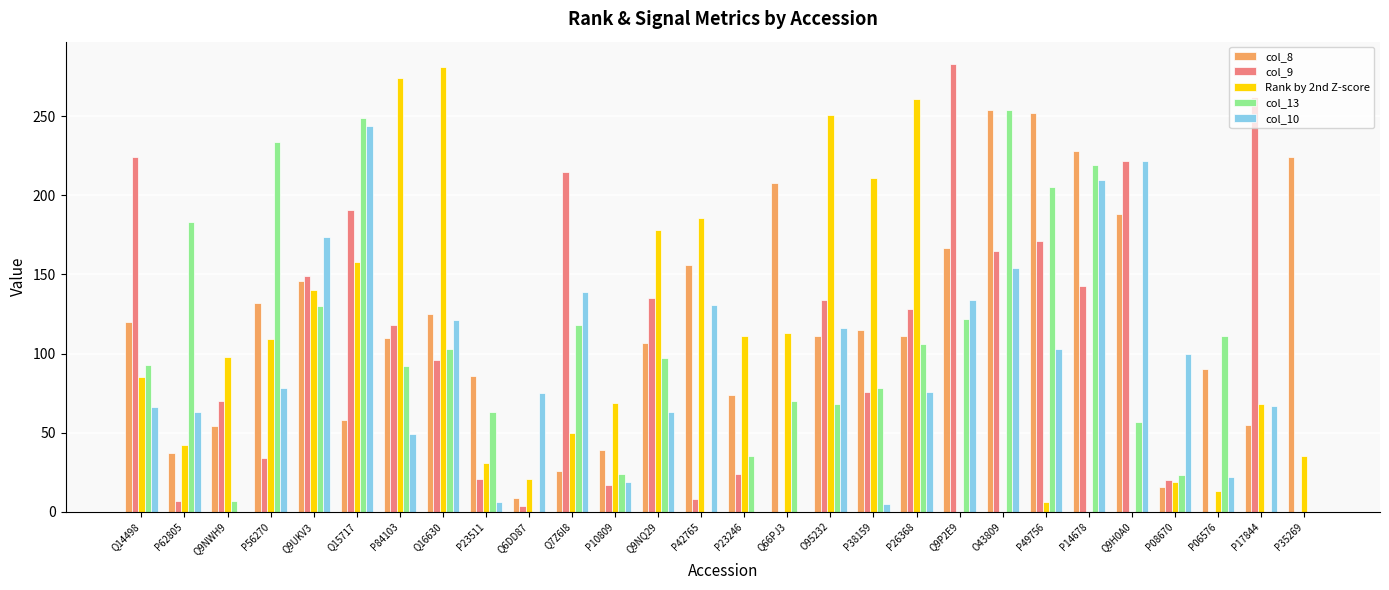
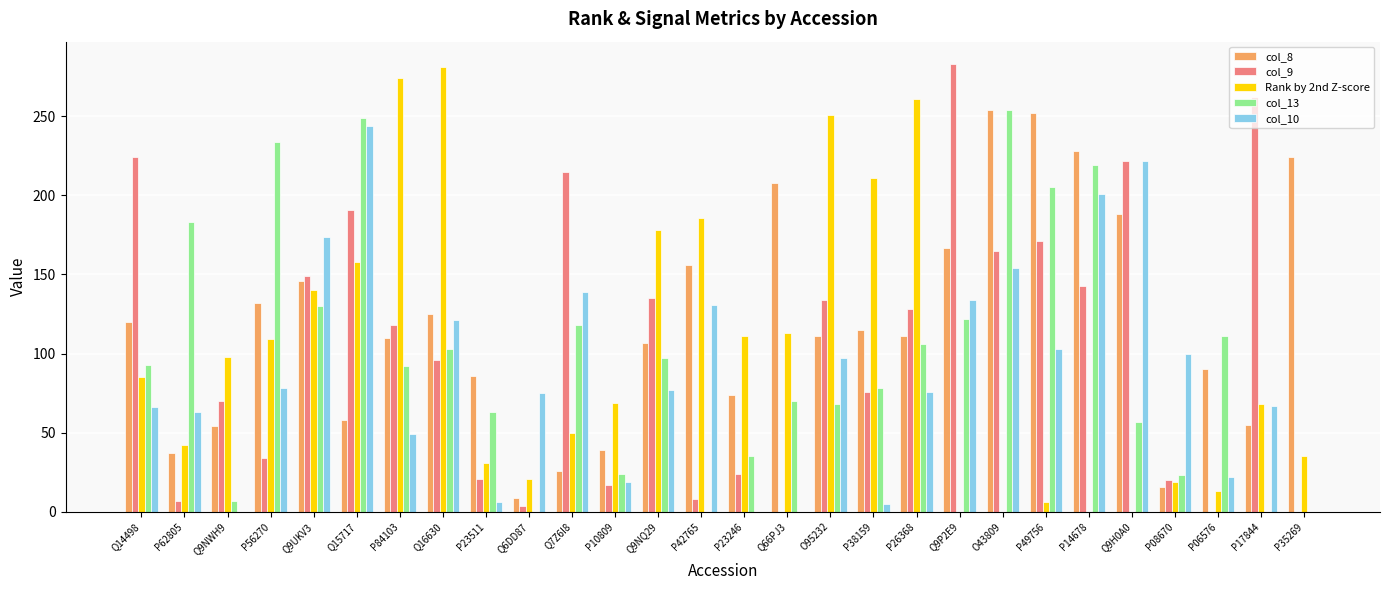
col_10, Q9NQ29: 63 -> 77
col_10, O95232: 116 -> 97
col_10, P14678: 210 -> 201
